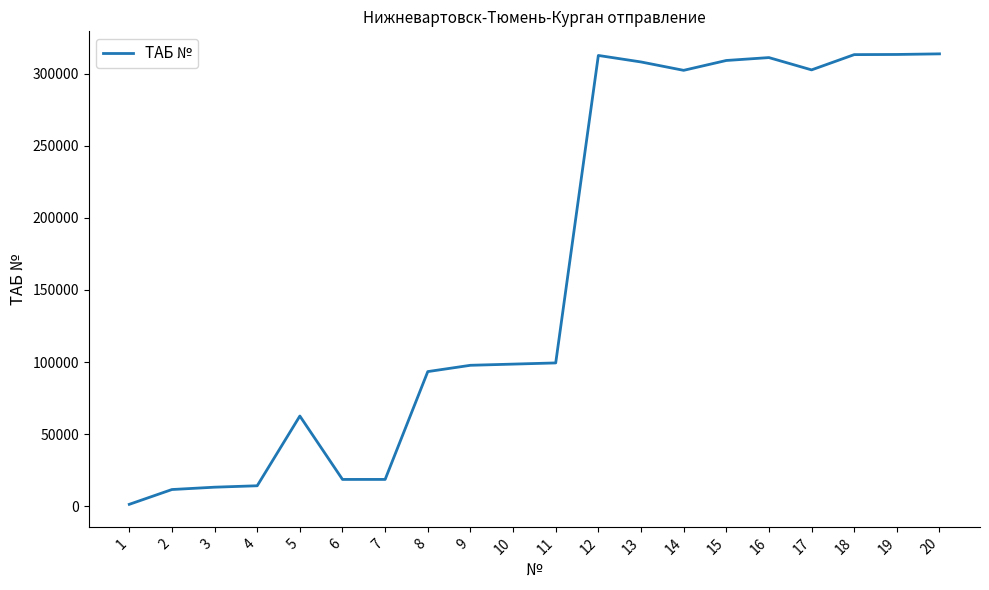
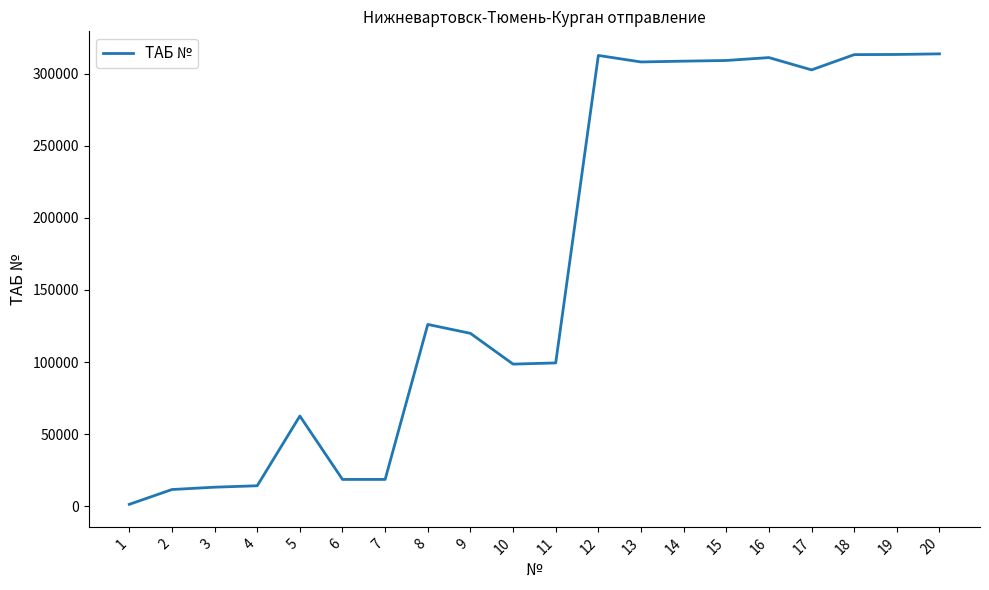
8: 93000 -> 126000
9: 98000 -> 120000
14: 302000 -> 309000
